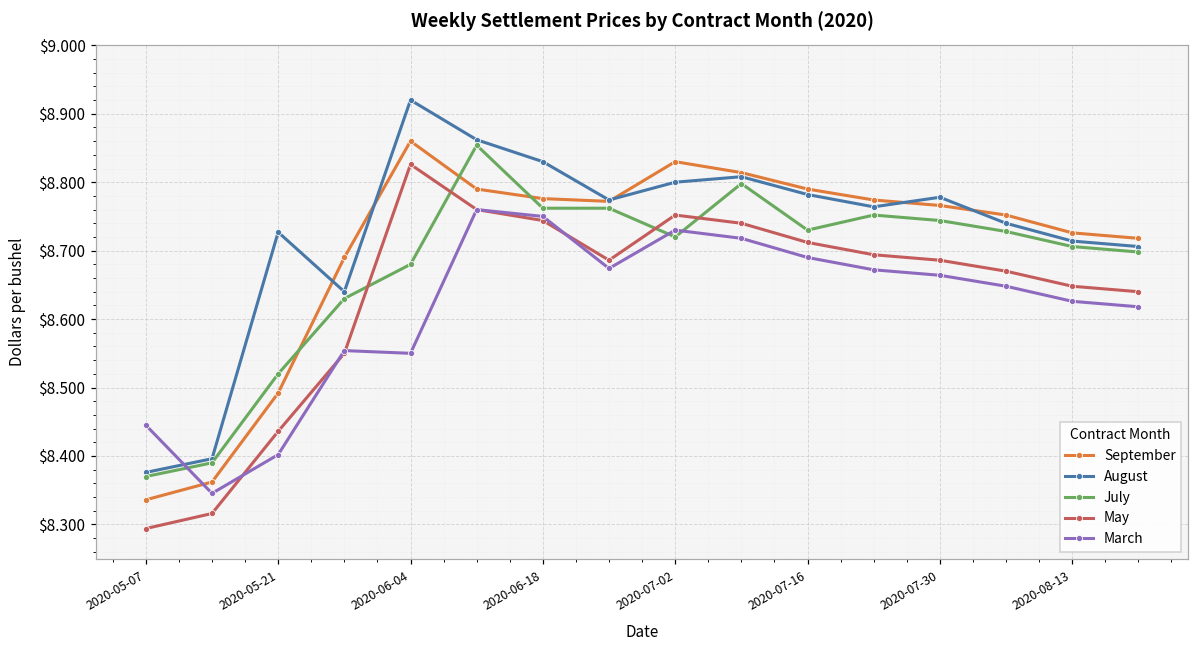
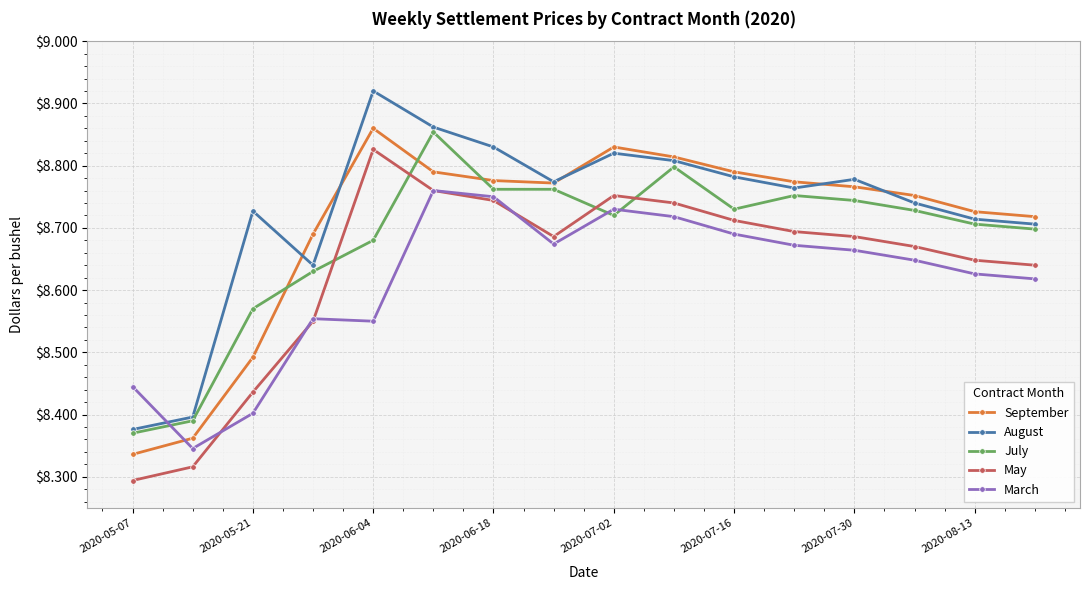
July, 2020-05-21: $8.52 -> $8.57
August, 2020-07-02: $8.80 -> $8.82
